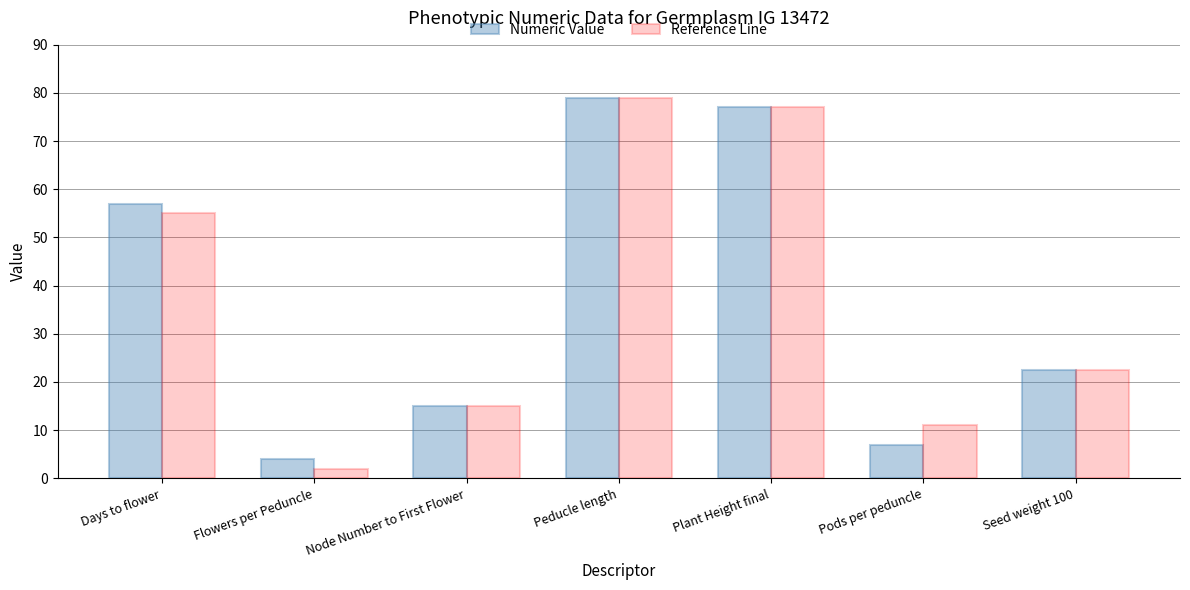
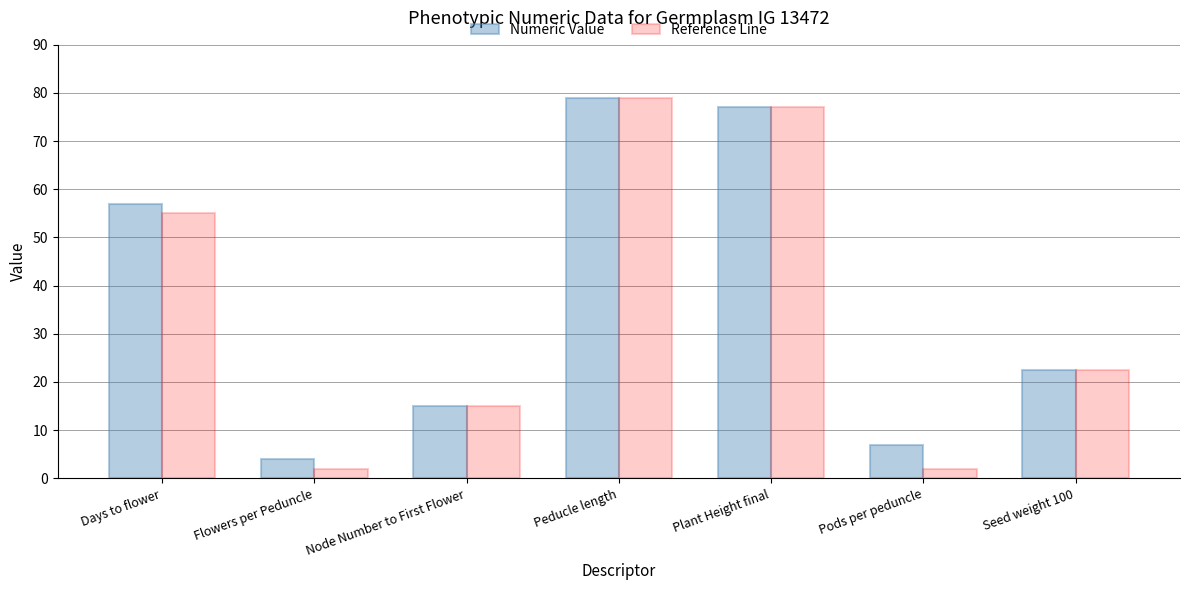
Reference Line, Pods per peduncle: 11 -> 2
